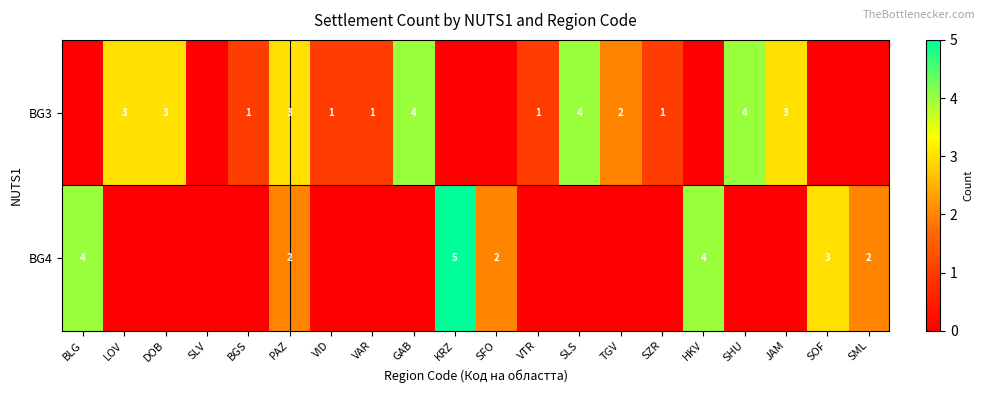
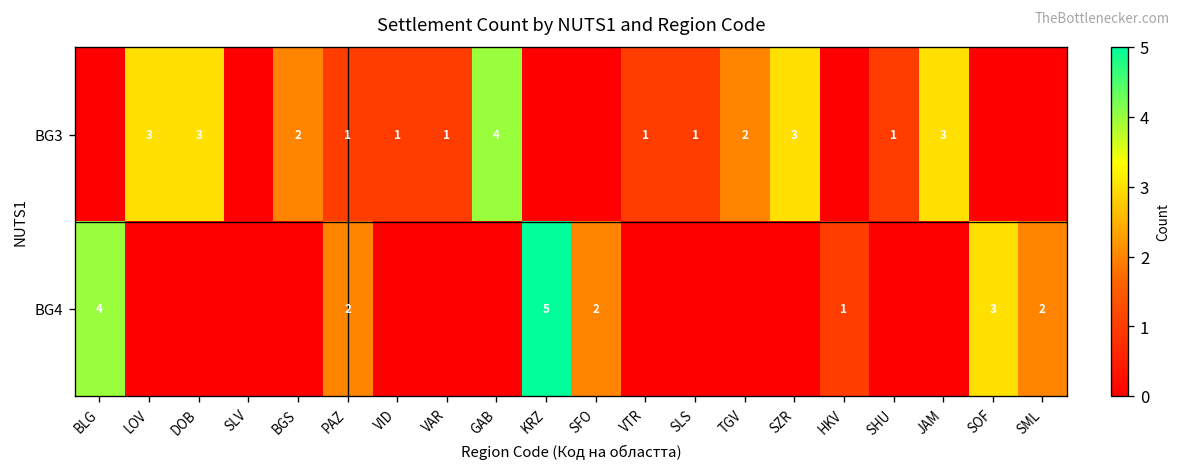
BG3, BGS: 1 -> 2
BG3, PAZ: 3 -> 1
BG3, SLS: 4 -> 1
BG3, SZR: 1 -> 3
BG3, SHU: 4 -> 1
BG4, HKV: 4 -> 1
